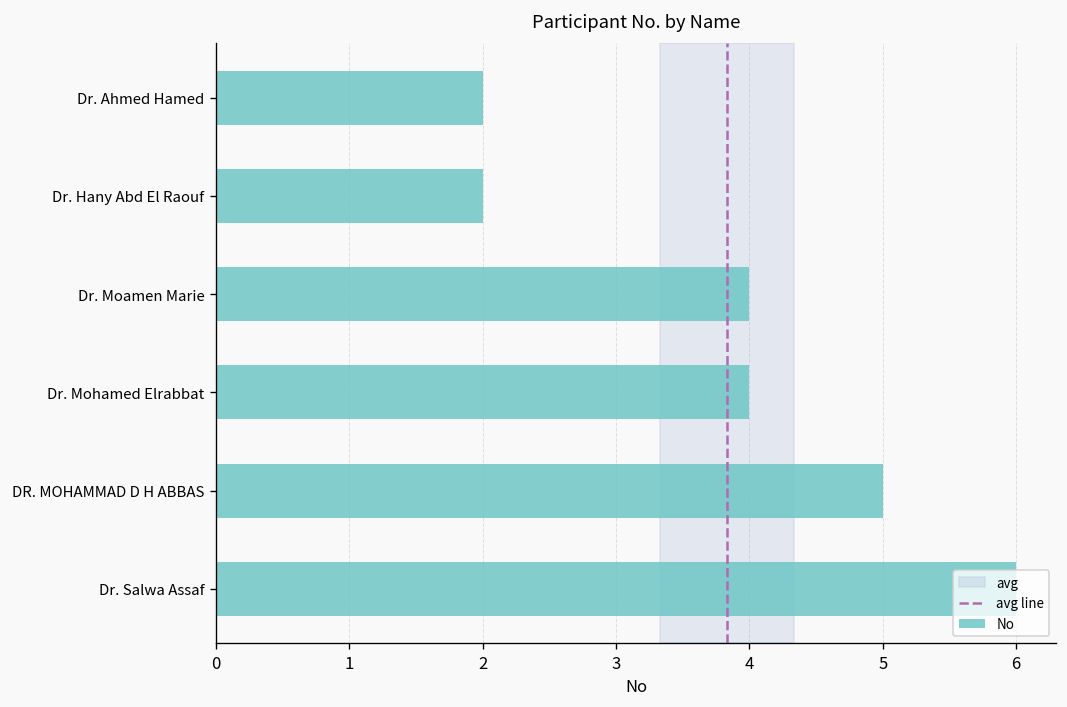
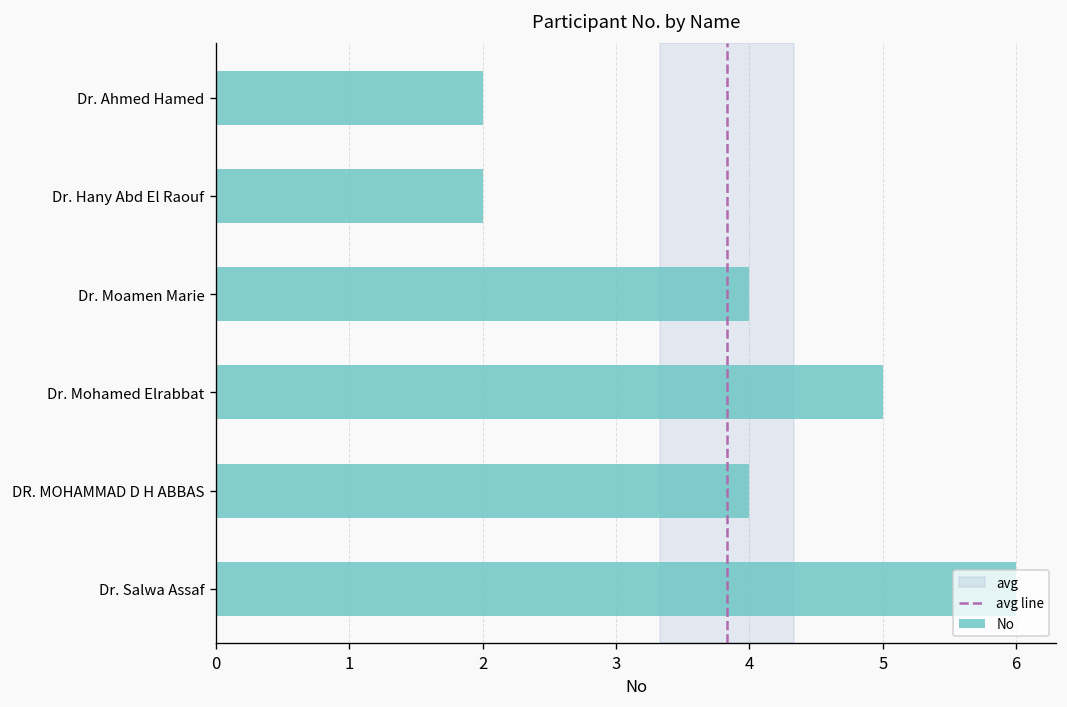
Dr. Mohamed Elrabbat: 4 -> 5
DR. MOHAMMAD D H ABBAS: 5 -> 4
